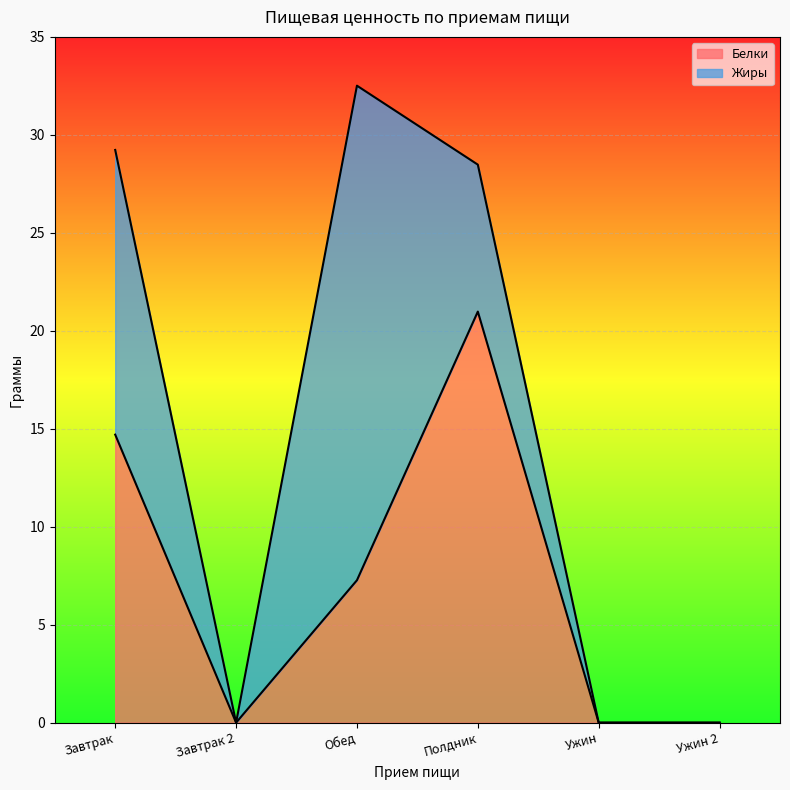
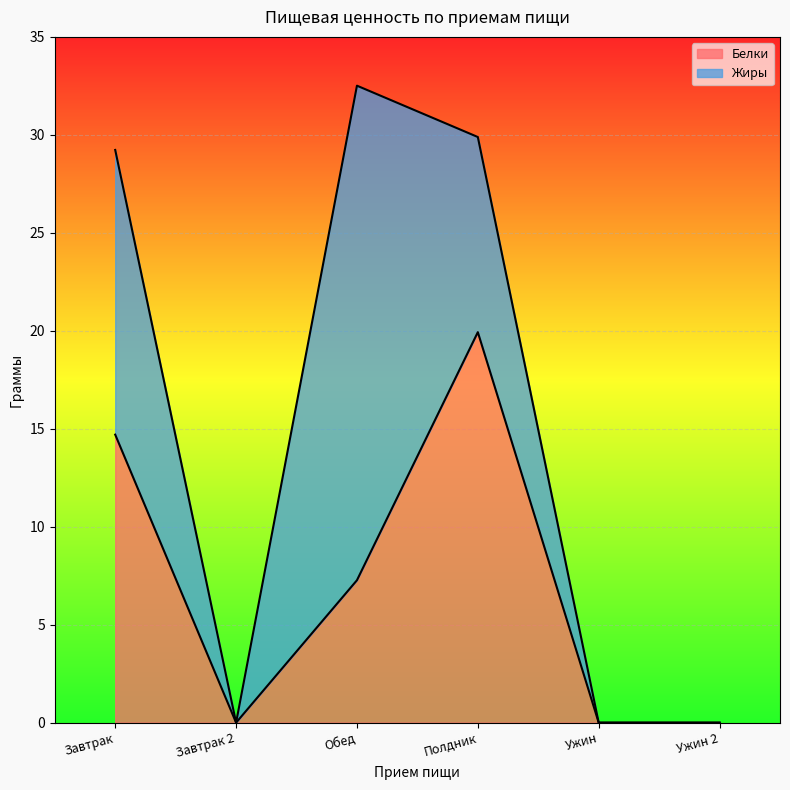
Белки, Полдник: 21.0 -> 19.9
Жиры, Полдник: 7.5 -> 10.0
